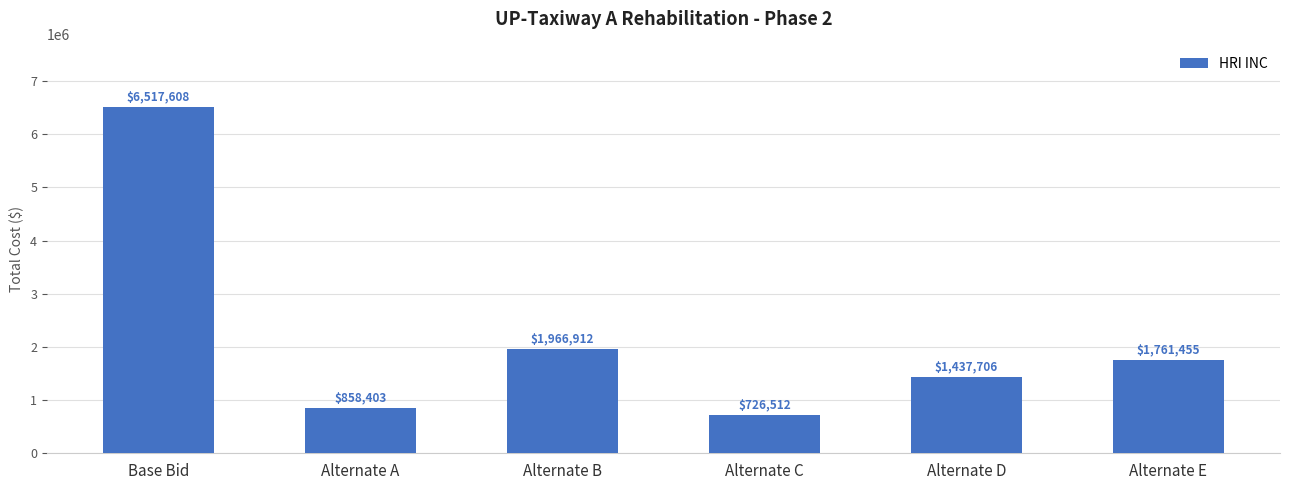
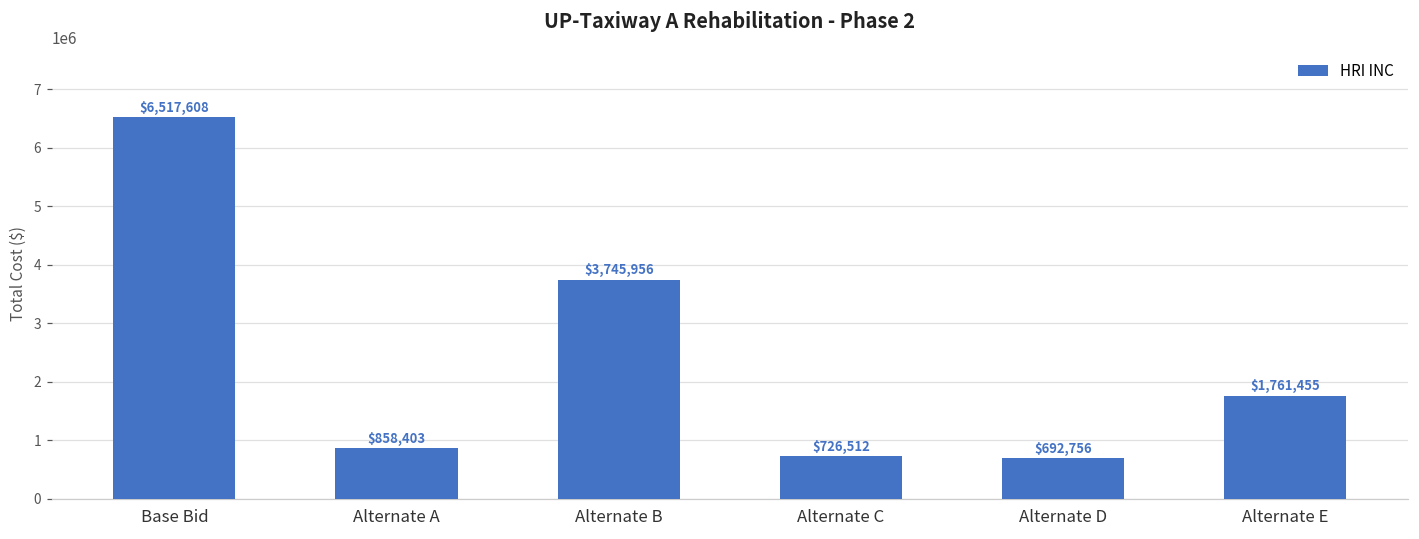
Alternate B: $1,966,912 -> $3,745,956
Alternate D: $1,437,706 -> $692,756
